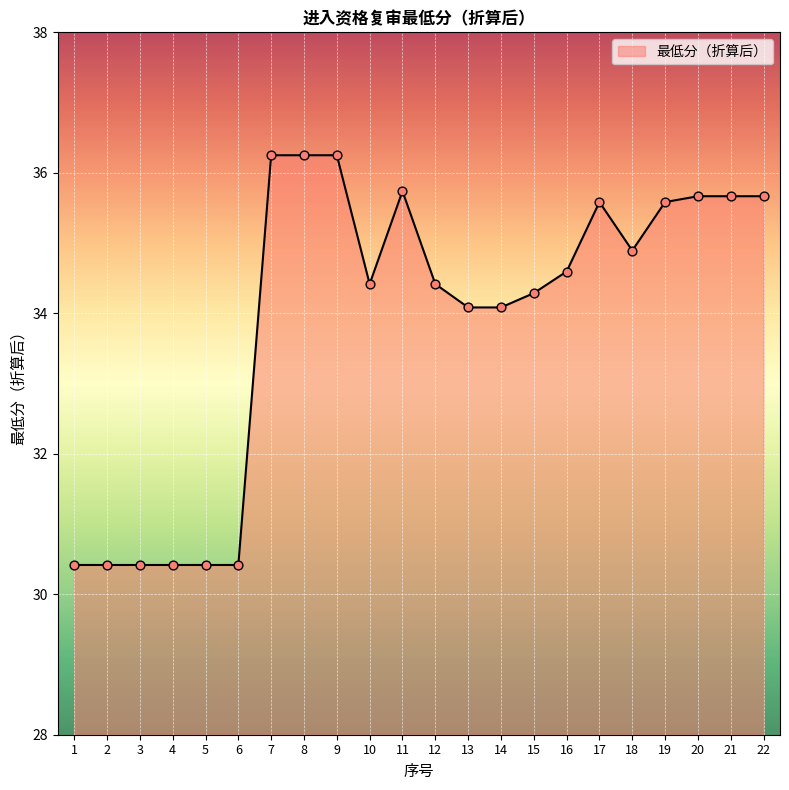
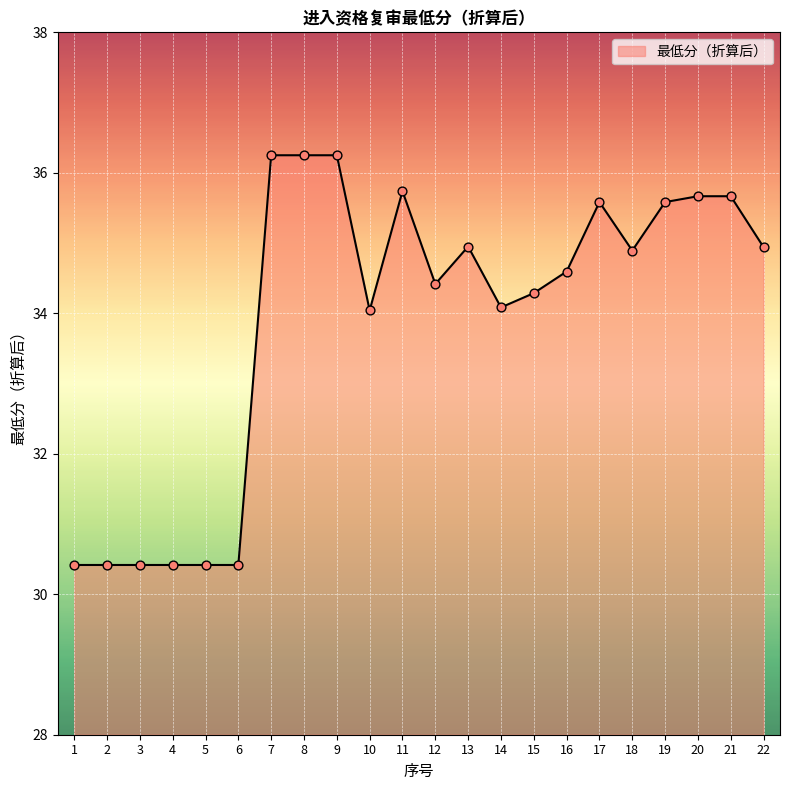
10: 34.4 -> 34.0
13: 34.1 -> 35.0
22: 35.7 -> 34.9
